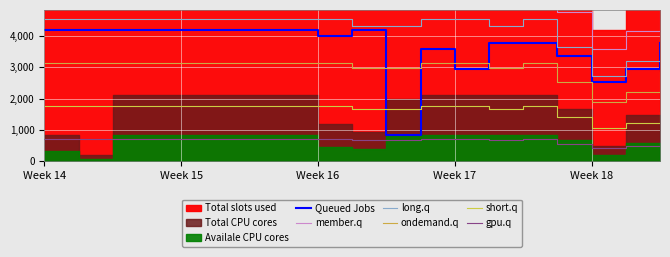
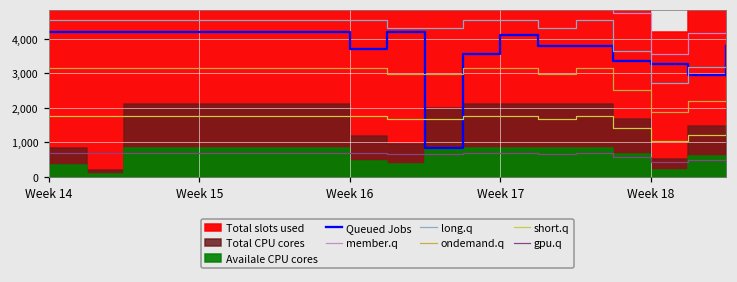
Queued Jobs, Week 16: 4,000 -> 3,700
Queued Jobs, Week 17: 2,900 -> 4,100
Queued Jobs, Week 18: 2,500 -> 3,300
